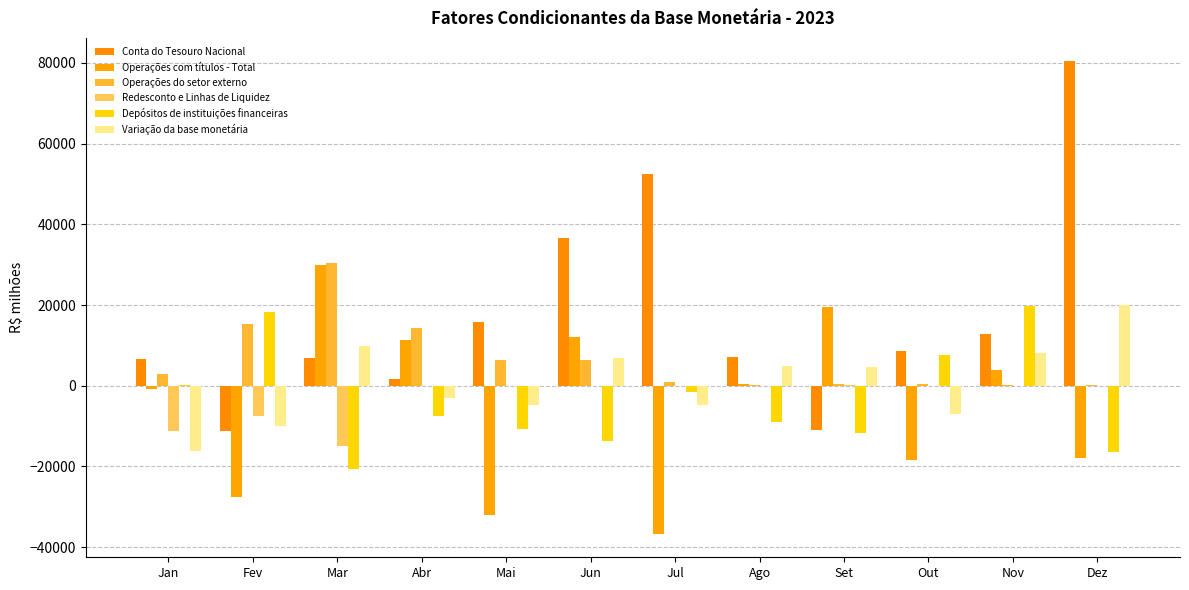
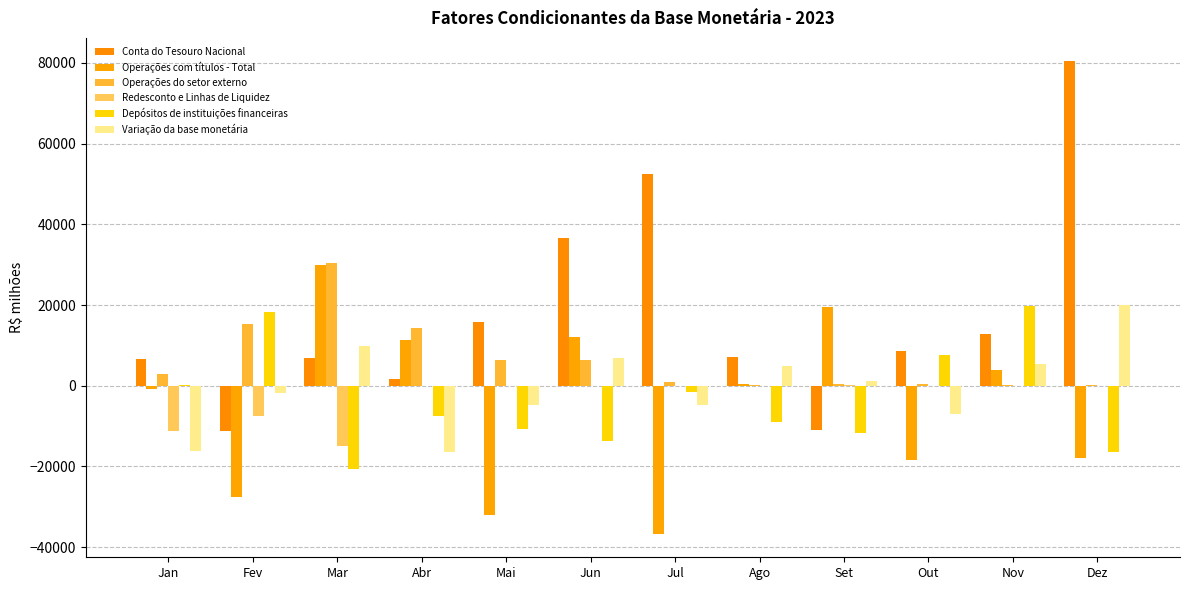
Variação da base monetária, Fev: -10000 -> -2000
Variação da base monetária, Abr: -3000 -> -17000
Variação da base monetária, Set: 5000 -> 1000
Variação da base monetária, Nov: 8000 -> 5000
